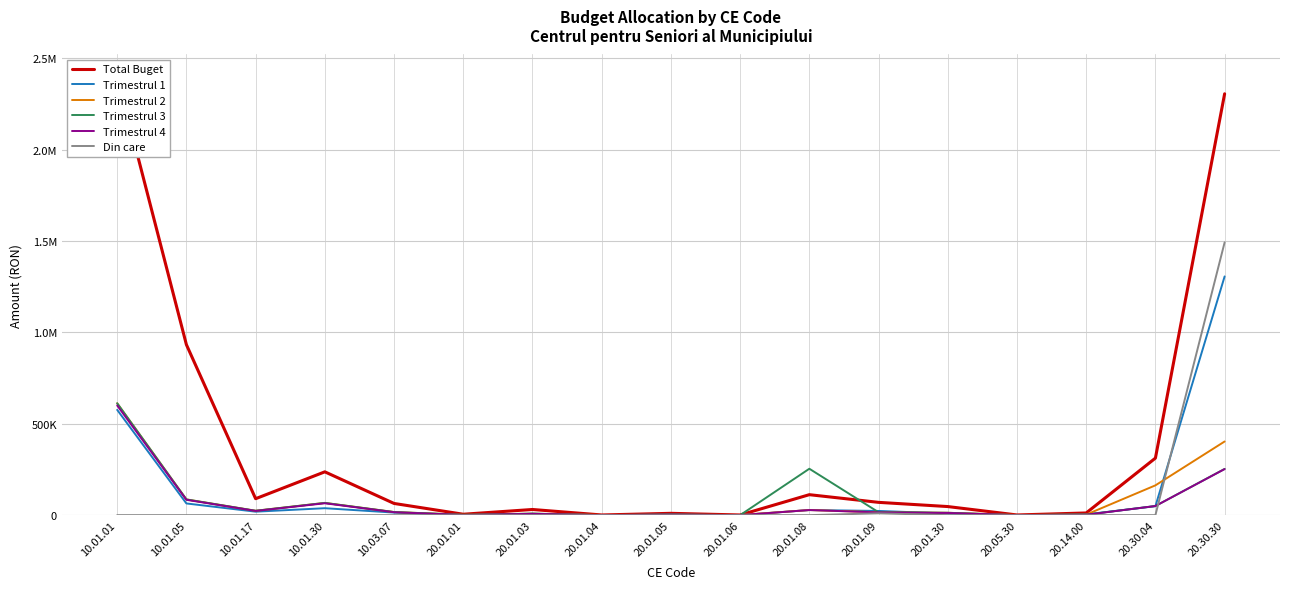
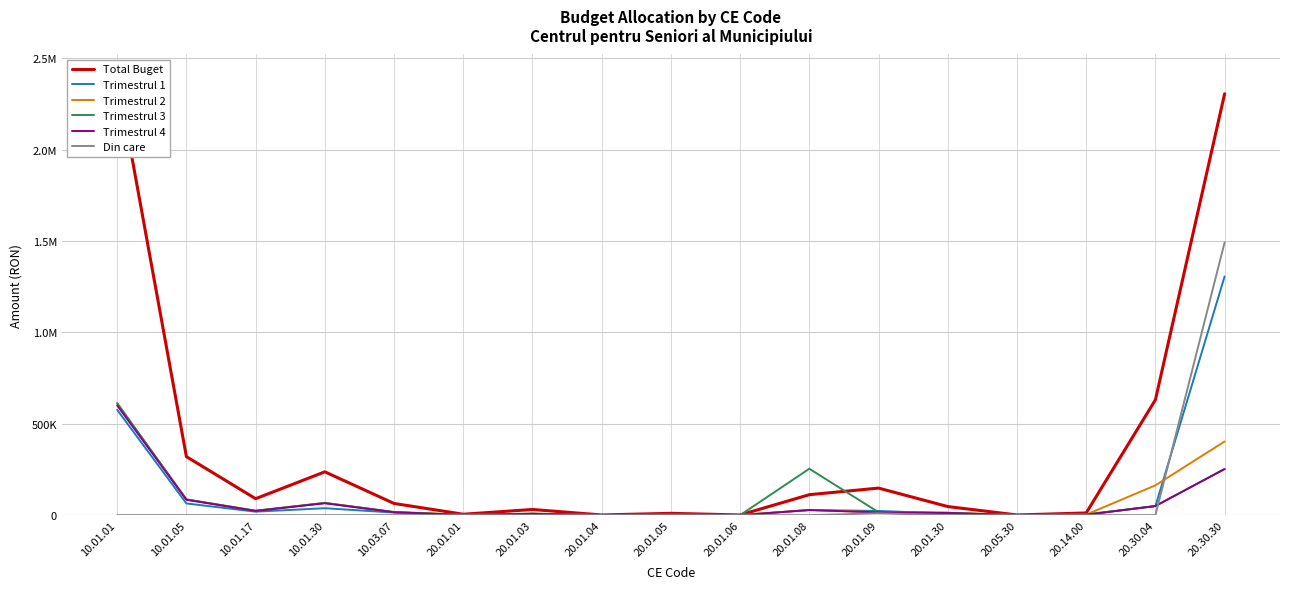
Total Buget, 10.01.05: 930000 -> 320000
Total Buget, 20.01.09: 70000 -> 150000
Total Buget, 20.30.04: 310000 -> 630000
